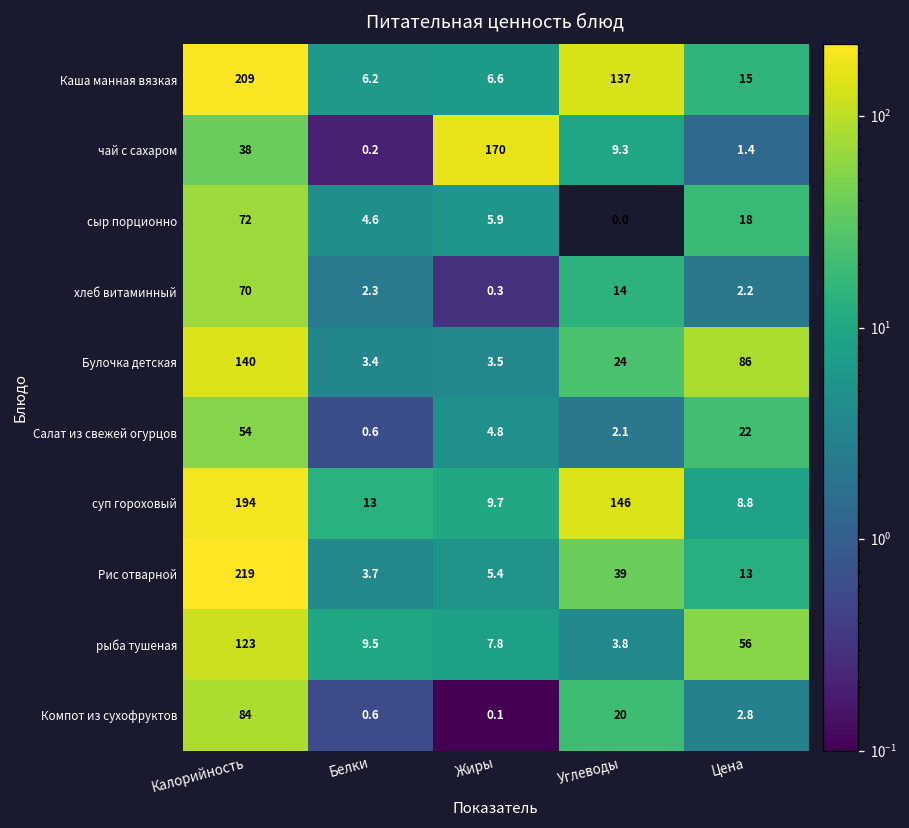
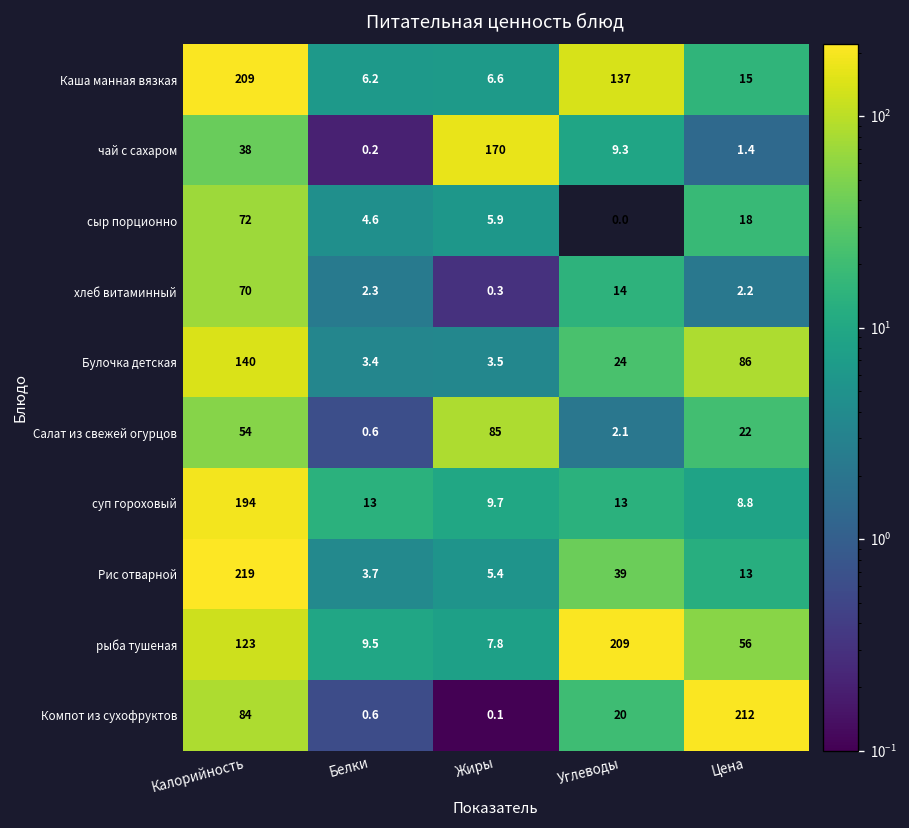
Салат из свежей огурцов, Жиры: 4.8 -> 85
суп гороховый, Углеводы: 146 -> 13
рыба тушеная, Углеводы: 3.8 -> 209
Компот из сухофруктов, Цена: 2.8 -> 212
